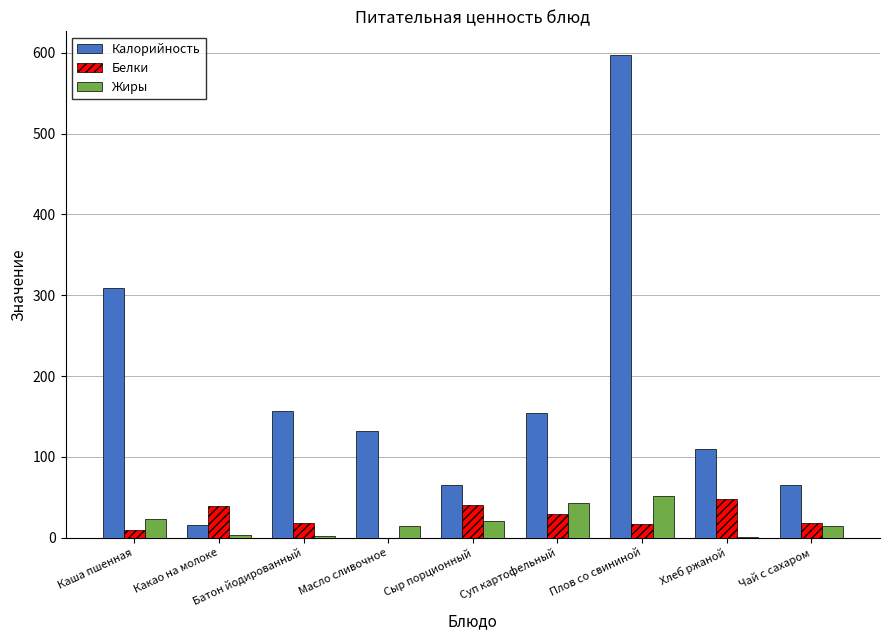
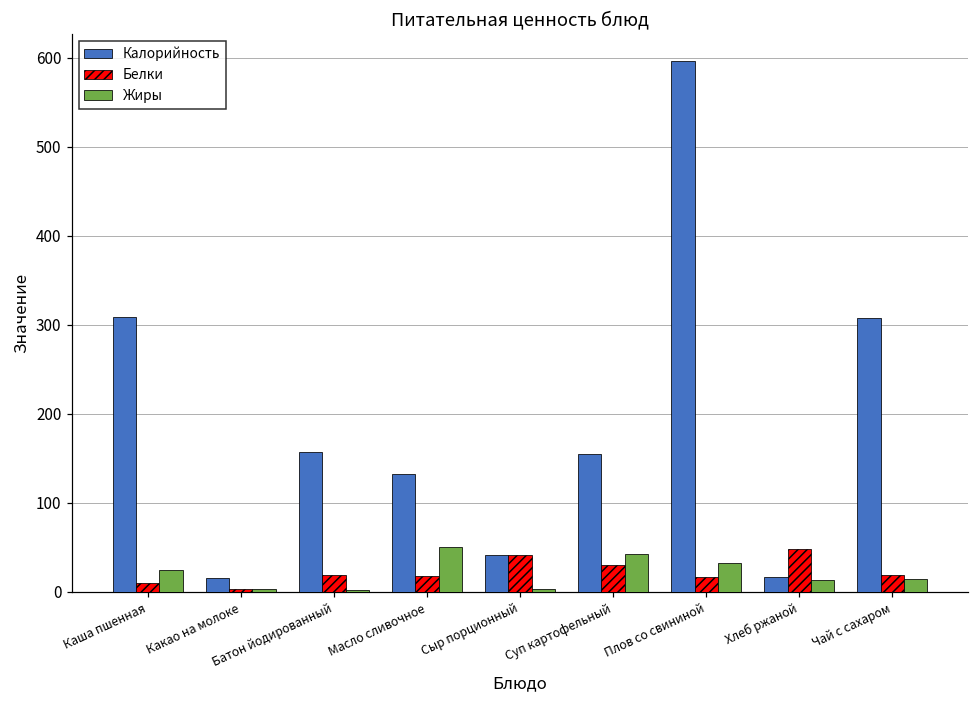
Белки, Какао на молоке: 40 -> 0
Белки, Масло сливочное: 0 -> 20
Жиры, Масло сливочное: 10 -> 50
Калорийность, Сыр порционный: 70 -> 40
Жиры, Сыр порционный: 20 -> 0
Жиры, Плов со свининой: 50 -> 30
Калорийность, Хлеб ржаной: 110 -> 20
Жиры, Хлеб ржаной: 0 -> 10
Калорийность, Чай с сахаром: 60 -> 310
